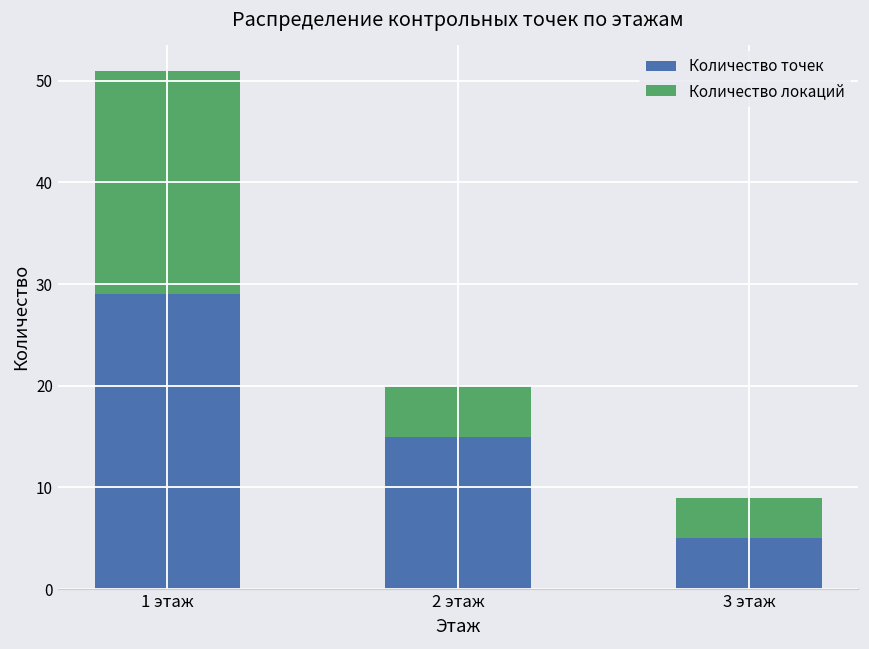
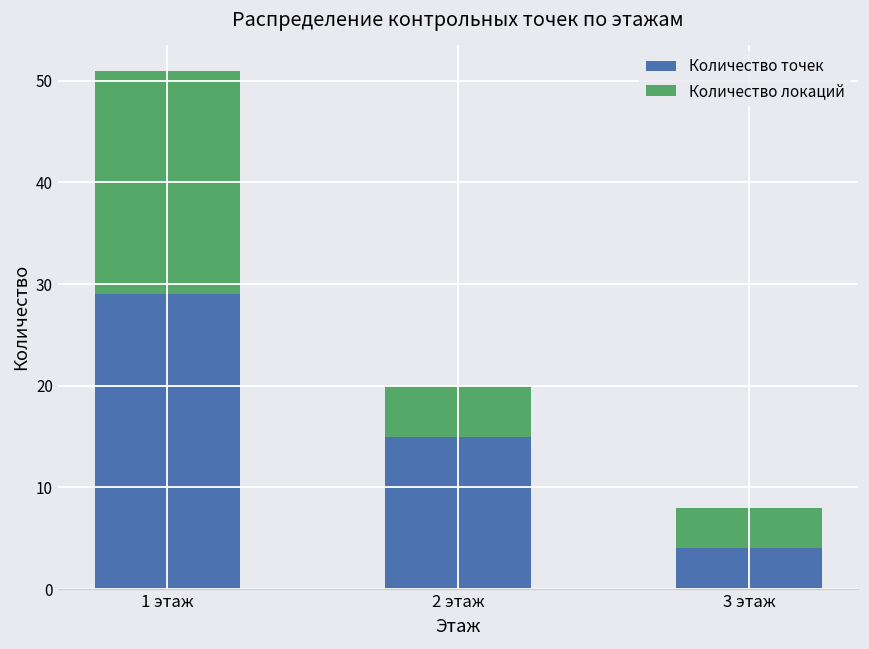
Количество точек, 3 этаж: 5 -> 4
